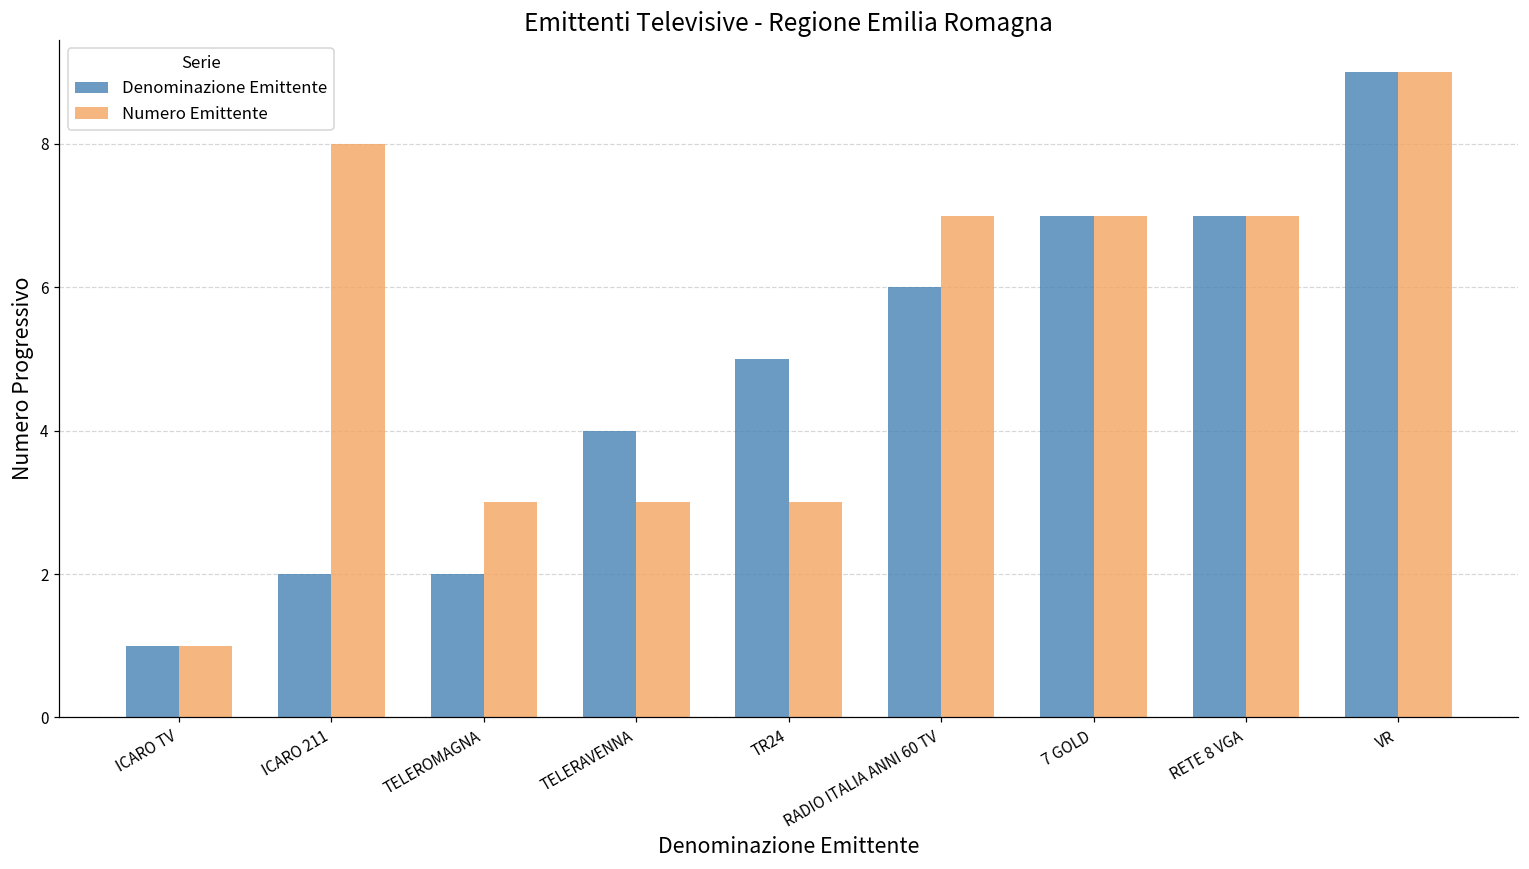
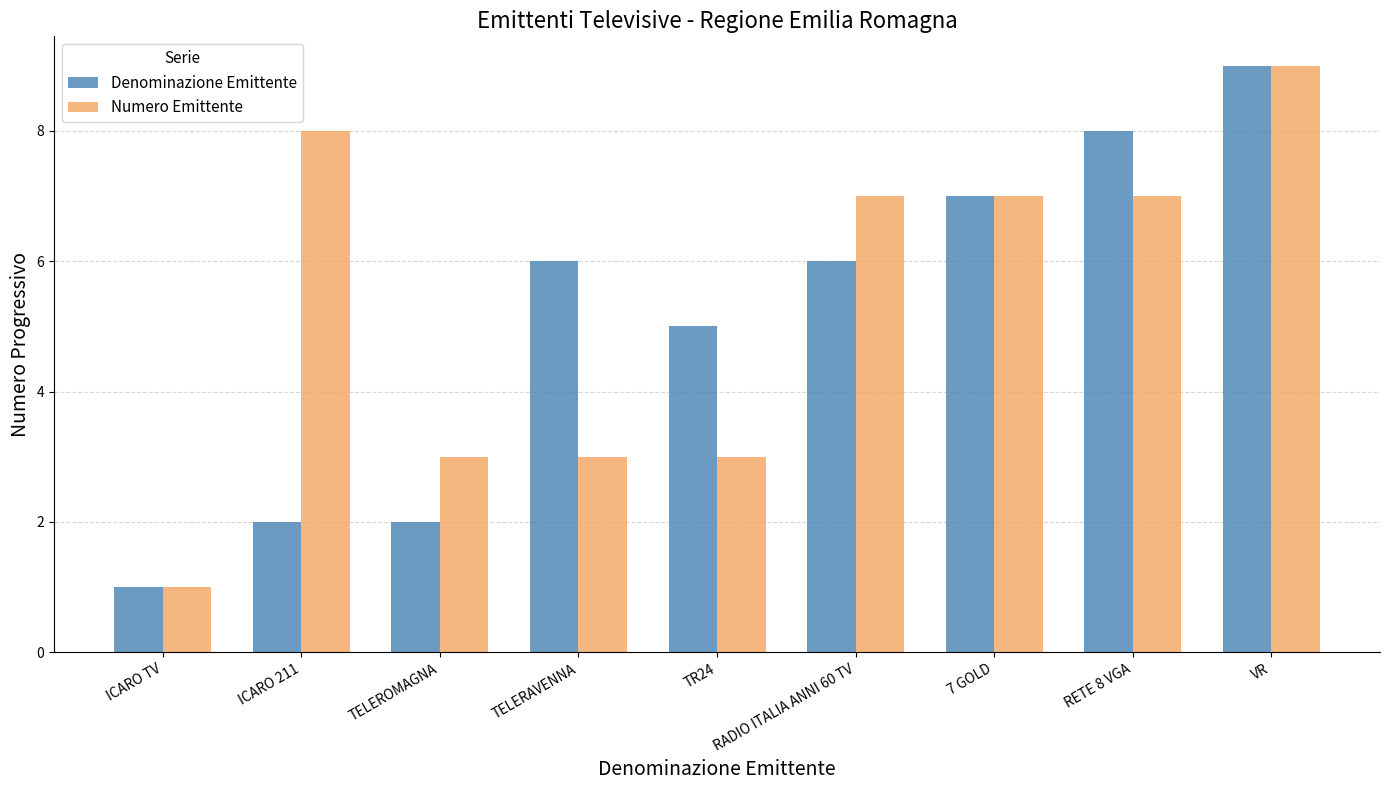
Denominazione Emittente, TELERAVENNA: 4 -> 6
Denominazione Emittente, RETE 8 VGA: 7 -> 8
